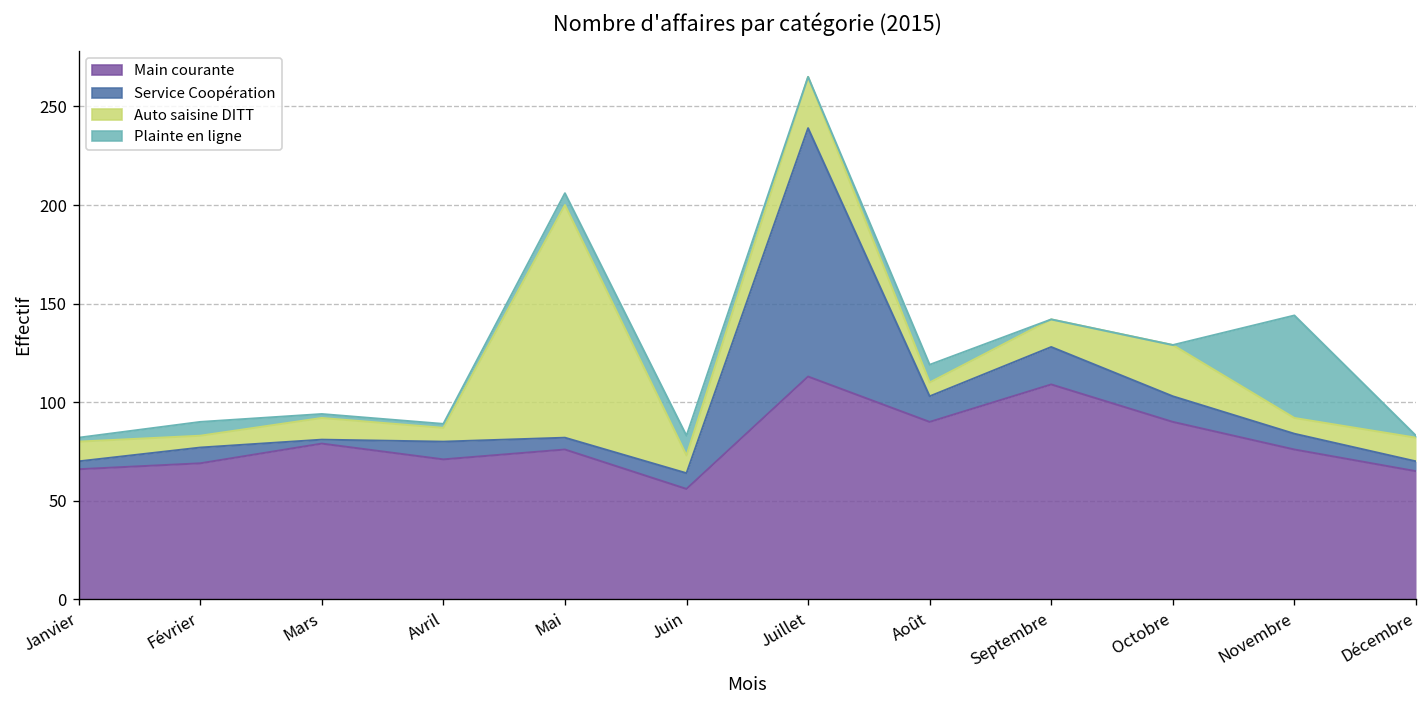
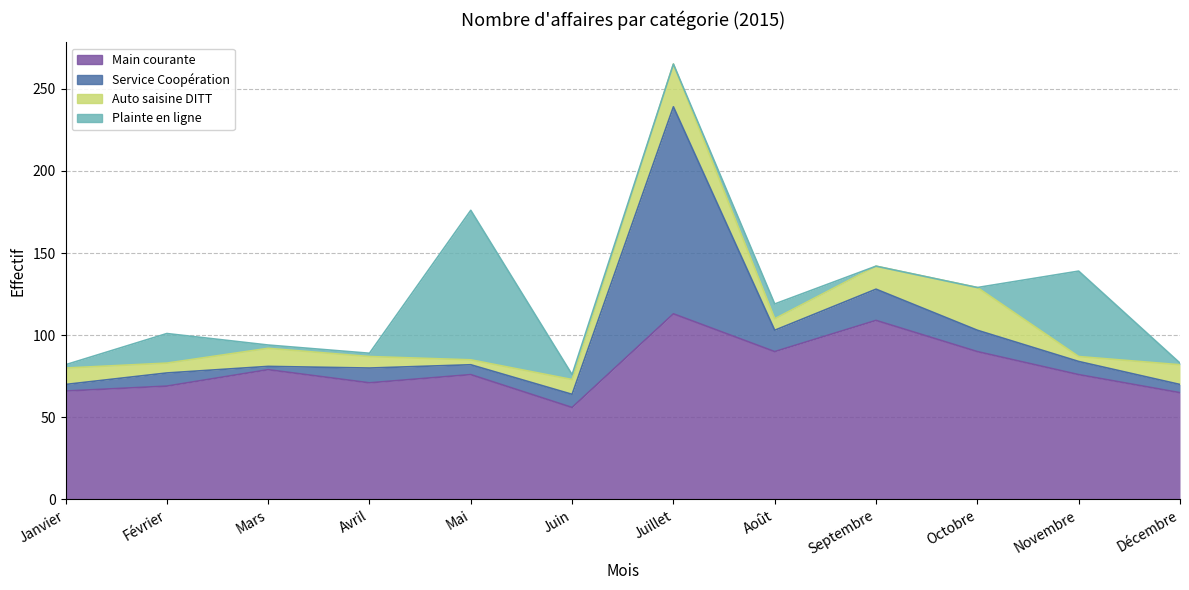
Plainte en ligne, Février: 7 -> 18
Auto saisine DITT, Mai: 118 -> 3
Plainte en ligne, Mai: 6 -> 91
Plainte en ligne, Juin: 10 -> 3
Auto saisine DITT, Novembre: 8 -> 3
